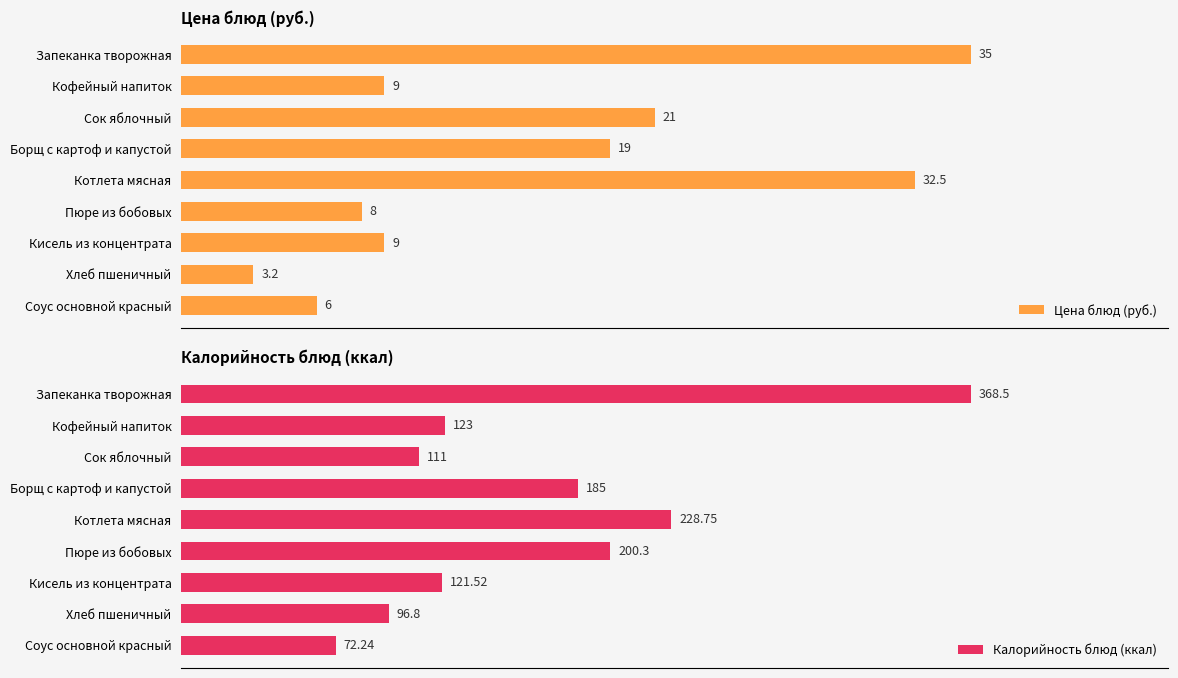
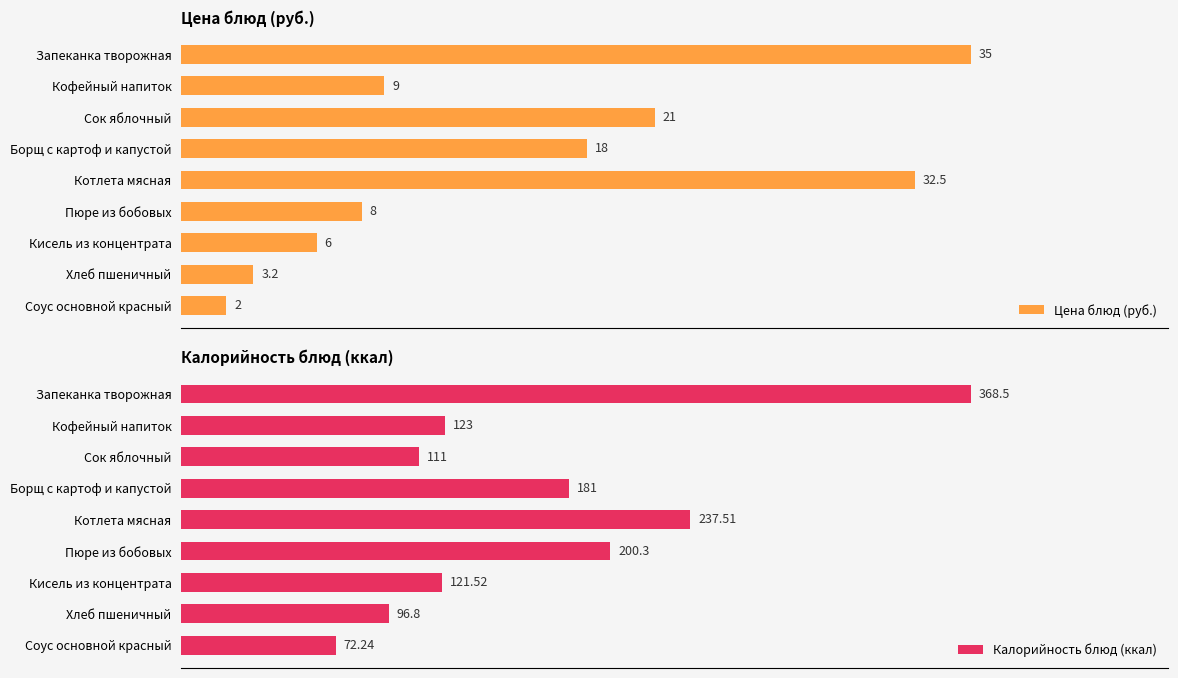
Цена блюд (руб.), Борщ с картоф и капустой: 19 -> 18
Цена блюд (руб.), Кисель из концентрата: 9 -> 6
Цена блюд (руб.), Соус основной красный: 6 -> 2
Калорийность блюд (ккал), Борщ с картоф и капустой: 185 -> 181
Калорийность блюд (ккал), Котлета мясная: 228.75 -> 237.51
